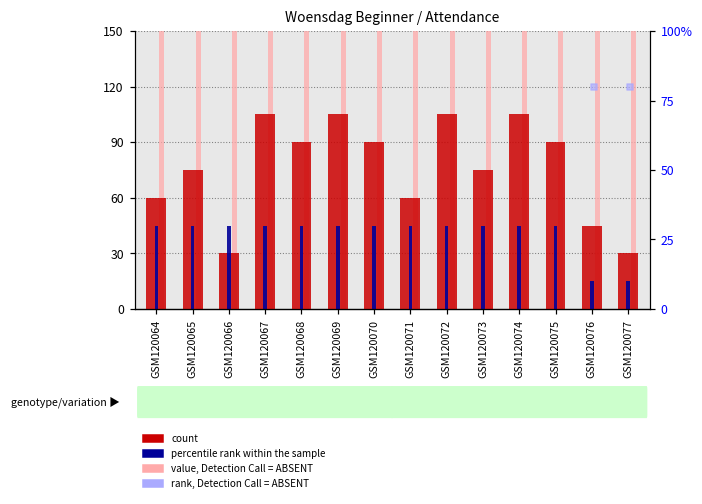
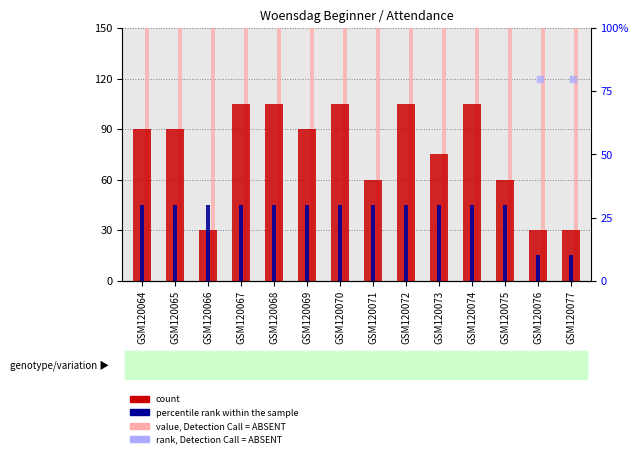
count, GSM120064: 60 -> 90
count, GSM120065: 75 -> 90
count, GSM120068: 90 -> 105
count, GSM120069: 105 -> 90
count, GSM120070: 90 -> 105
count, GSM120075: 90 -> 60
count, GSM120076: 45 -> 30
